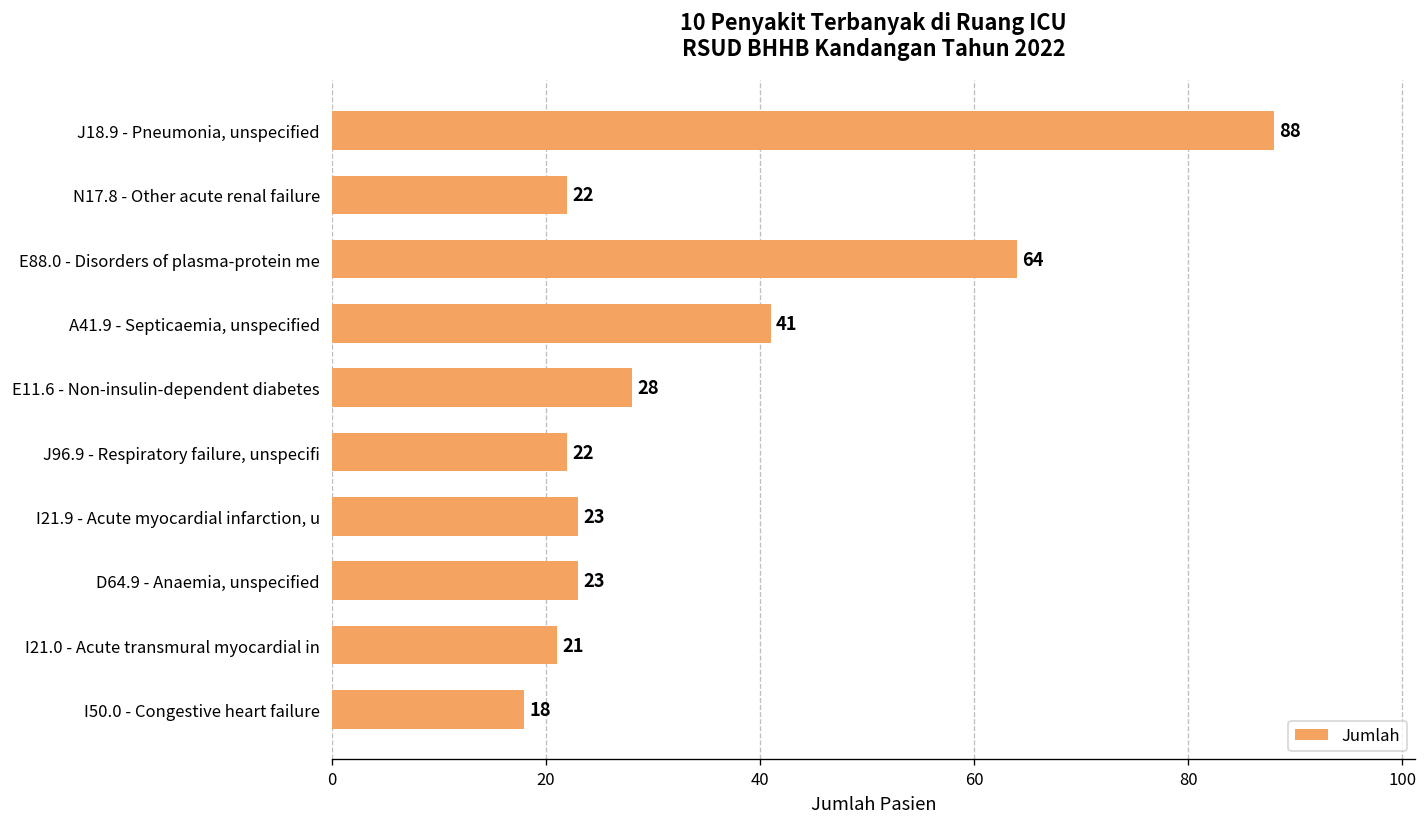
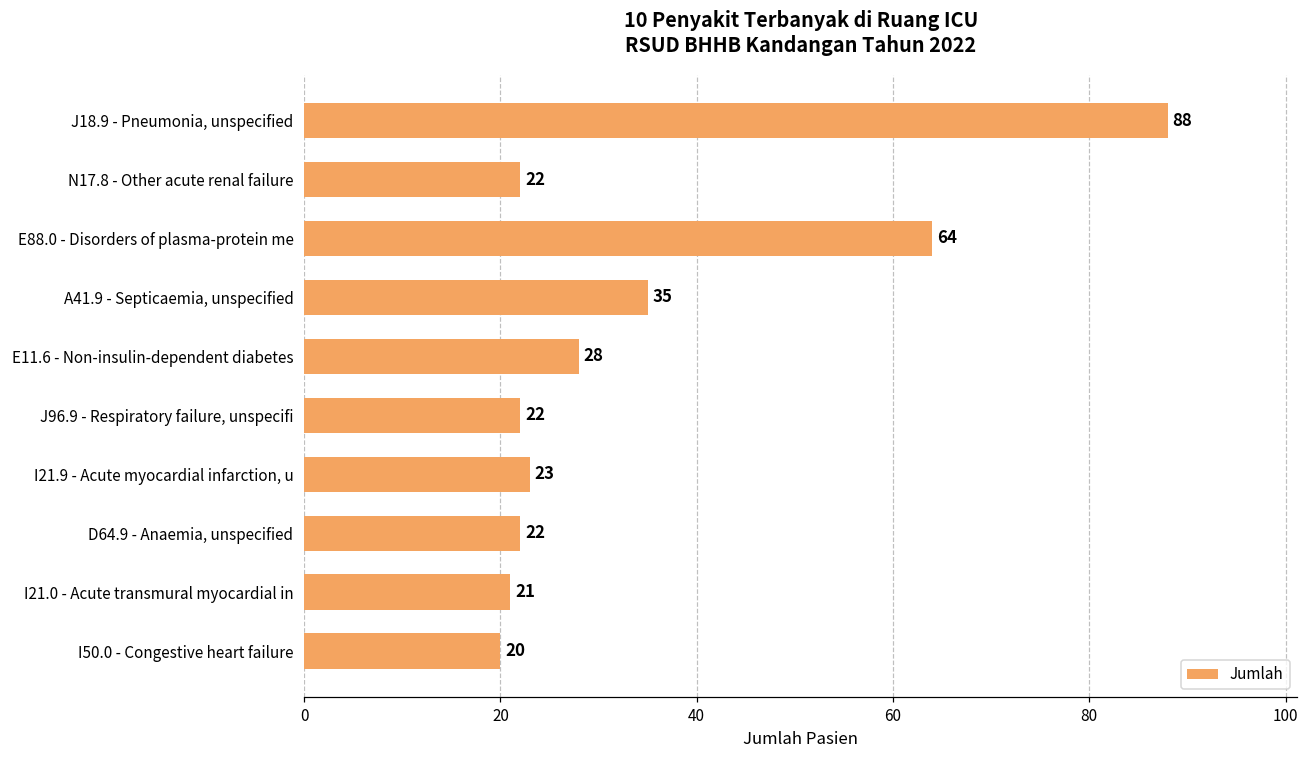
A41.9 - Septicaemia, unspecified: 41 -> 35
D64.9 - Anaemia, unspecified: 23 -> 22
I50.0 - Congestive heart failure: 18 -> 20
